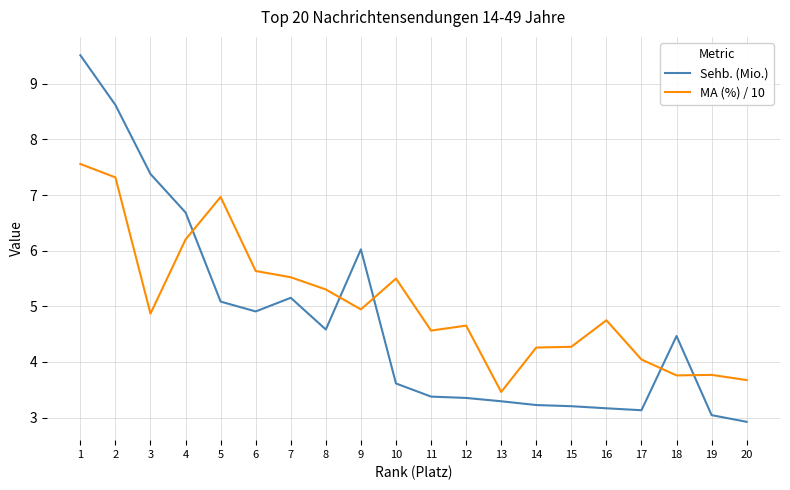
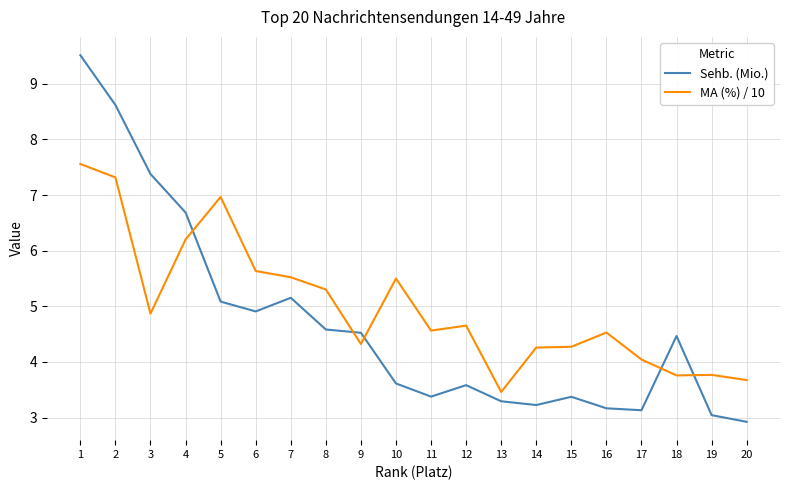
Sehb. (Mio.), 9: 6.0 -> 4.5
MA (%) / 10, 9: 4.9 -> 4.3
Sehb. (Mio.), 12: 3.4 -> 3.6
Sehb. (Mio.), 15: 3.2 -> 3.4
MA (%) / 10, 16: 4.7 -> 4.5
